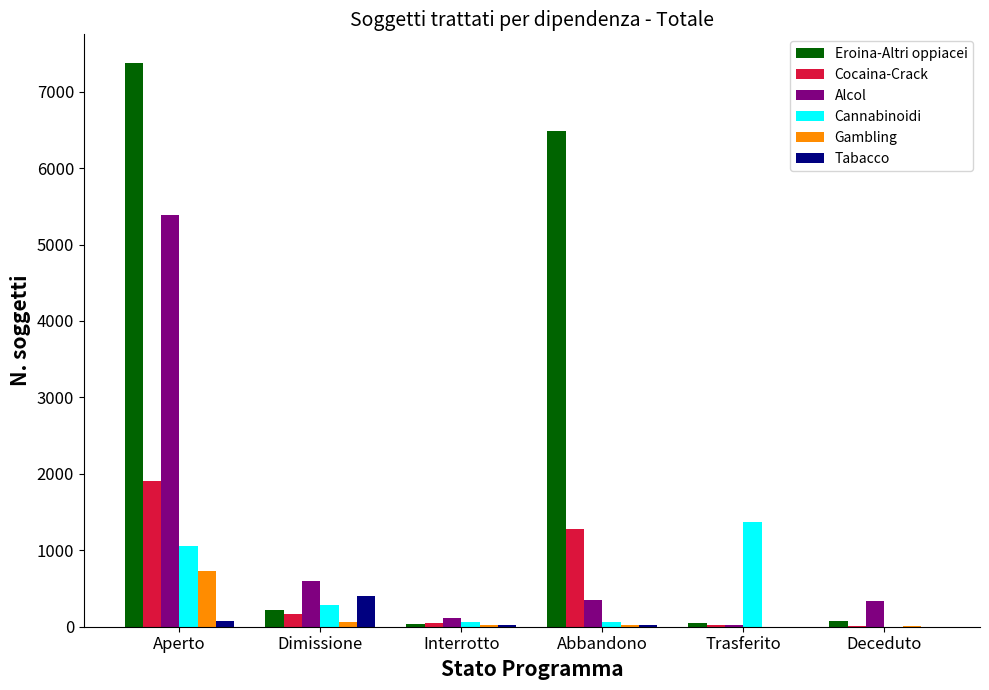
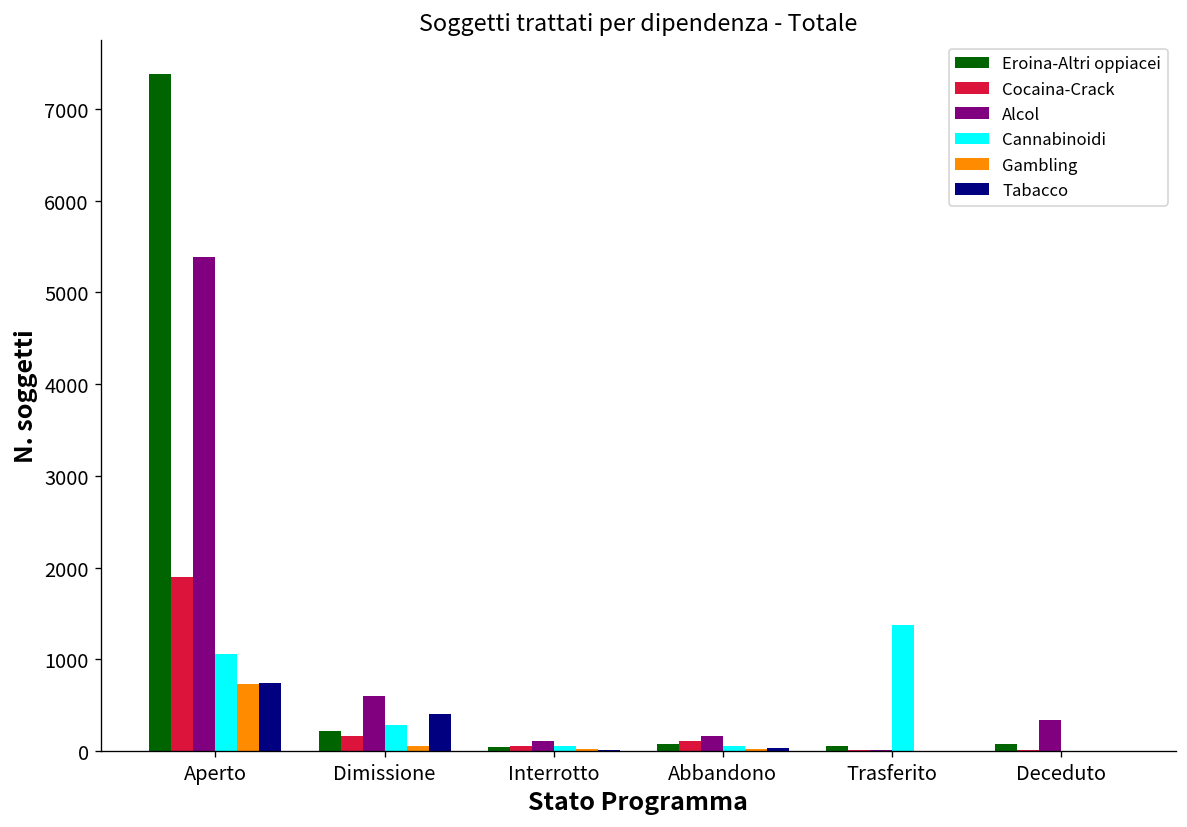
Tabacco, Aperto: 100 -> 700
Eroina-Altri oppiacei, Abbandono: 6500 -> 100
Cocaina-Crack, Abbandono: 1300 -> 100
Alcol, Abbandono: 300 -> 200
